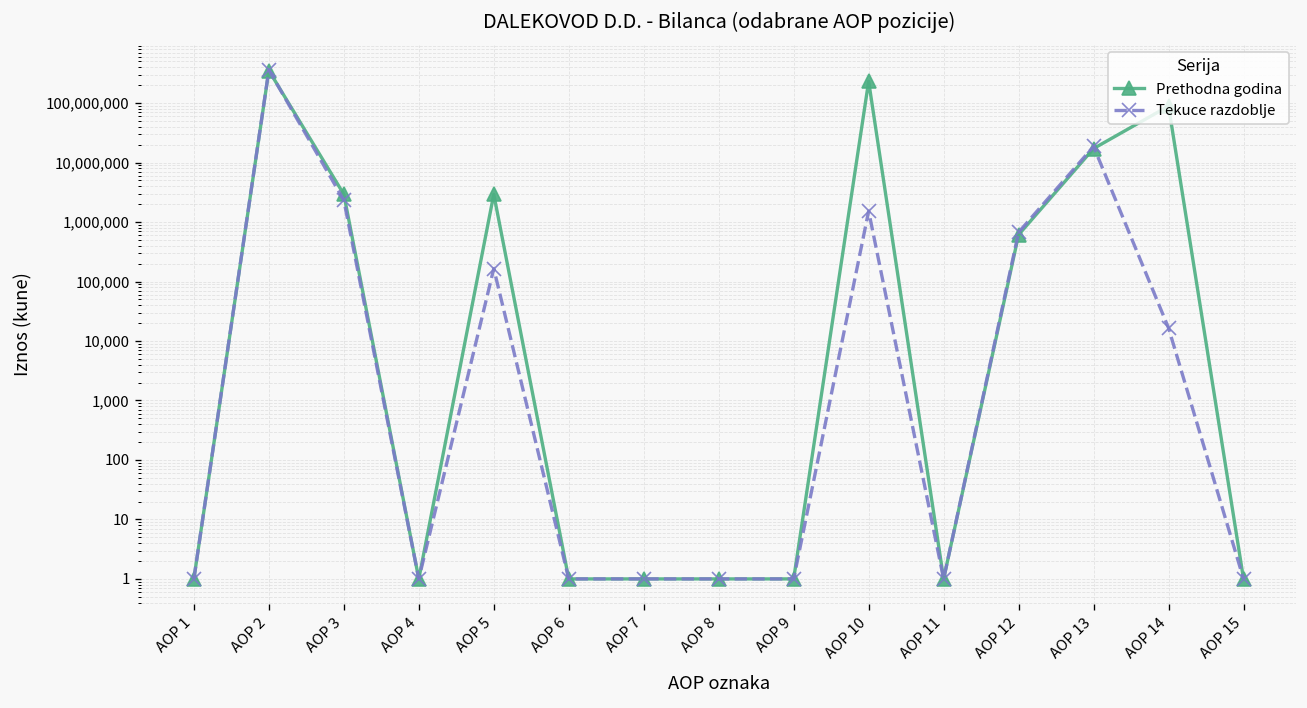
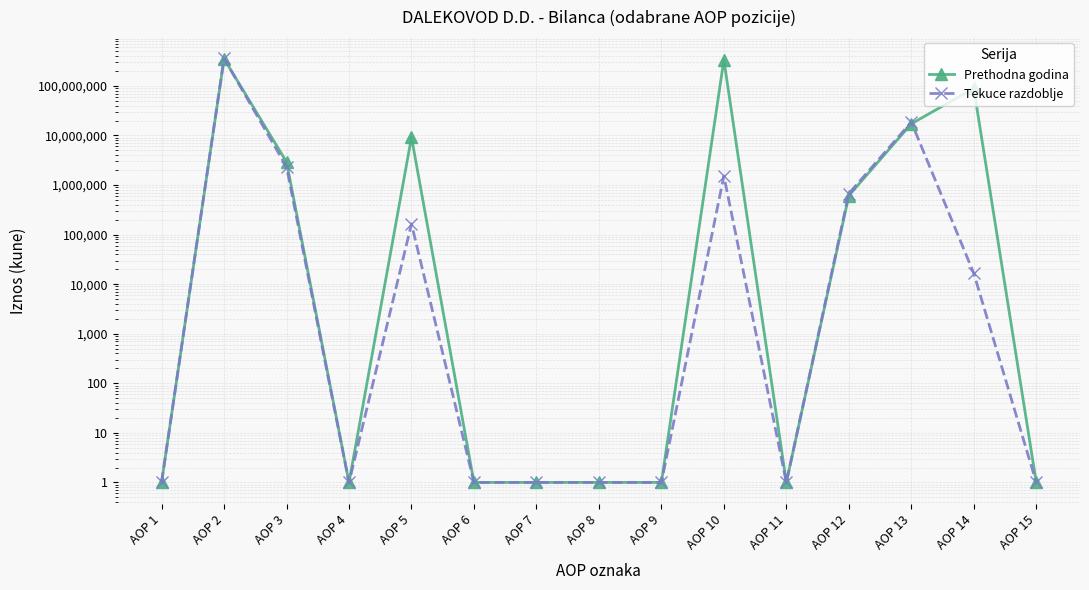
Prethodna godina, AOP 5: 3,000,000 -> 9,000,000
Prethodna godina, AOP 10: 200,000,000 -> 300,000,000
